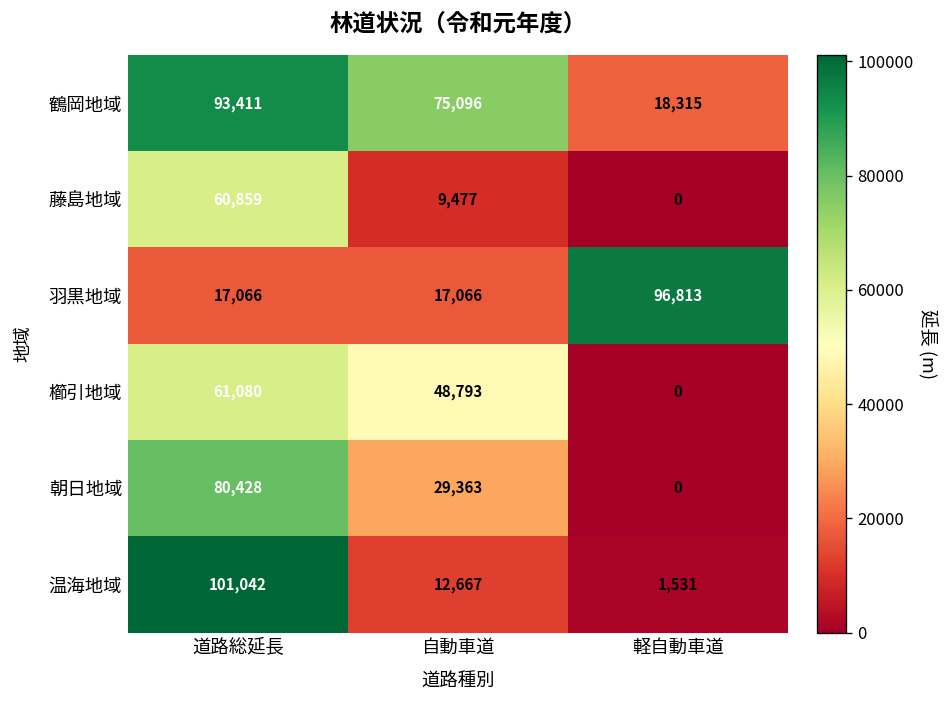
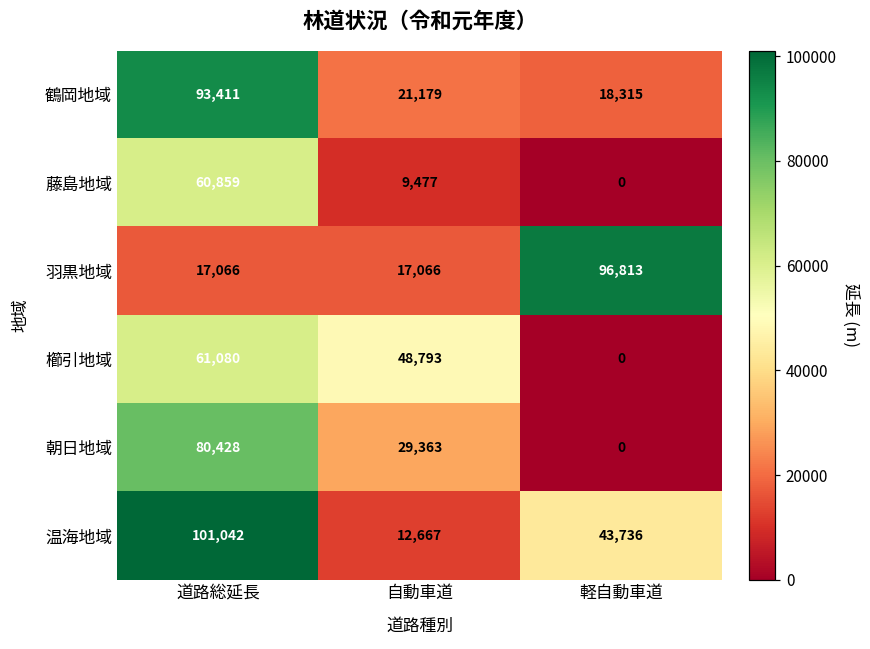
鶴岡地域, 自動車道: 75,096 -> 21,179
温海地域, 軽自動車道: 1,531 -> 43,736
